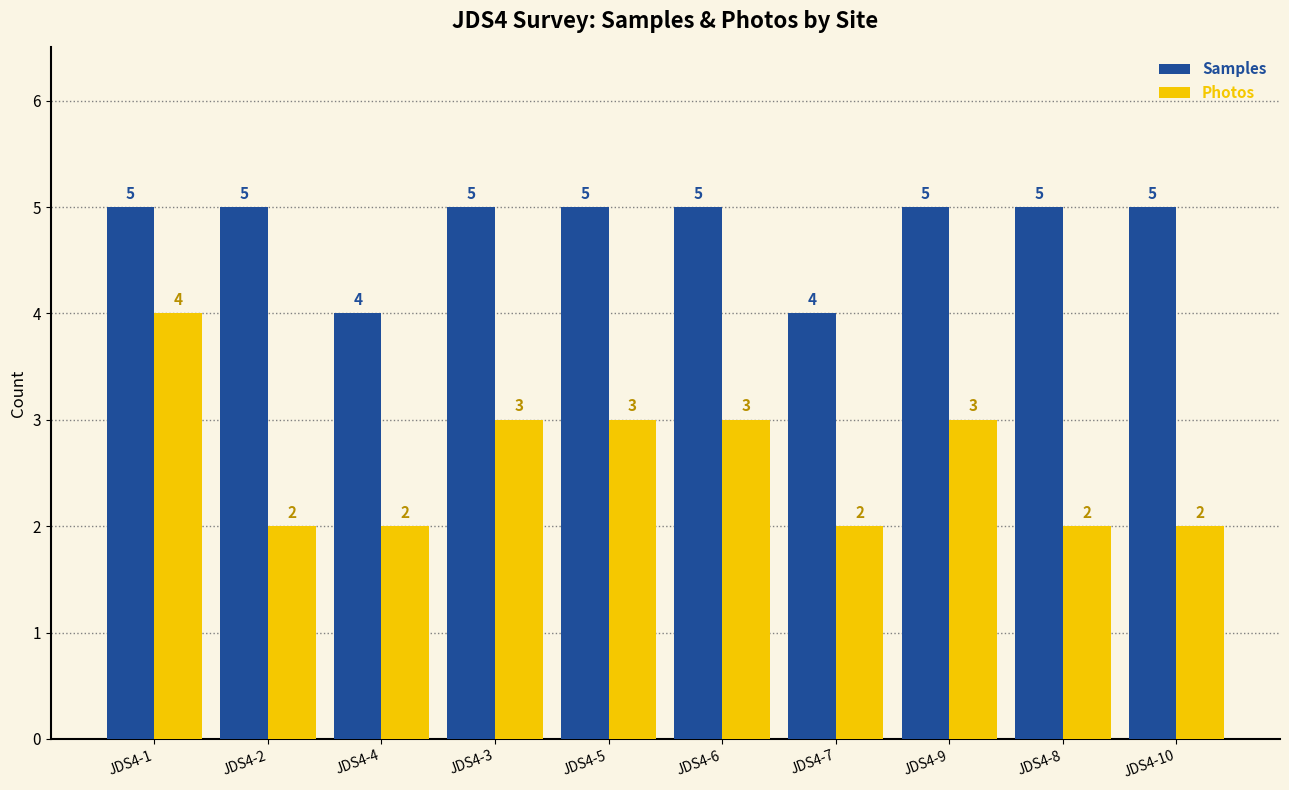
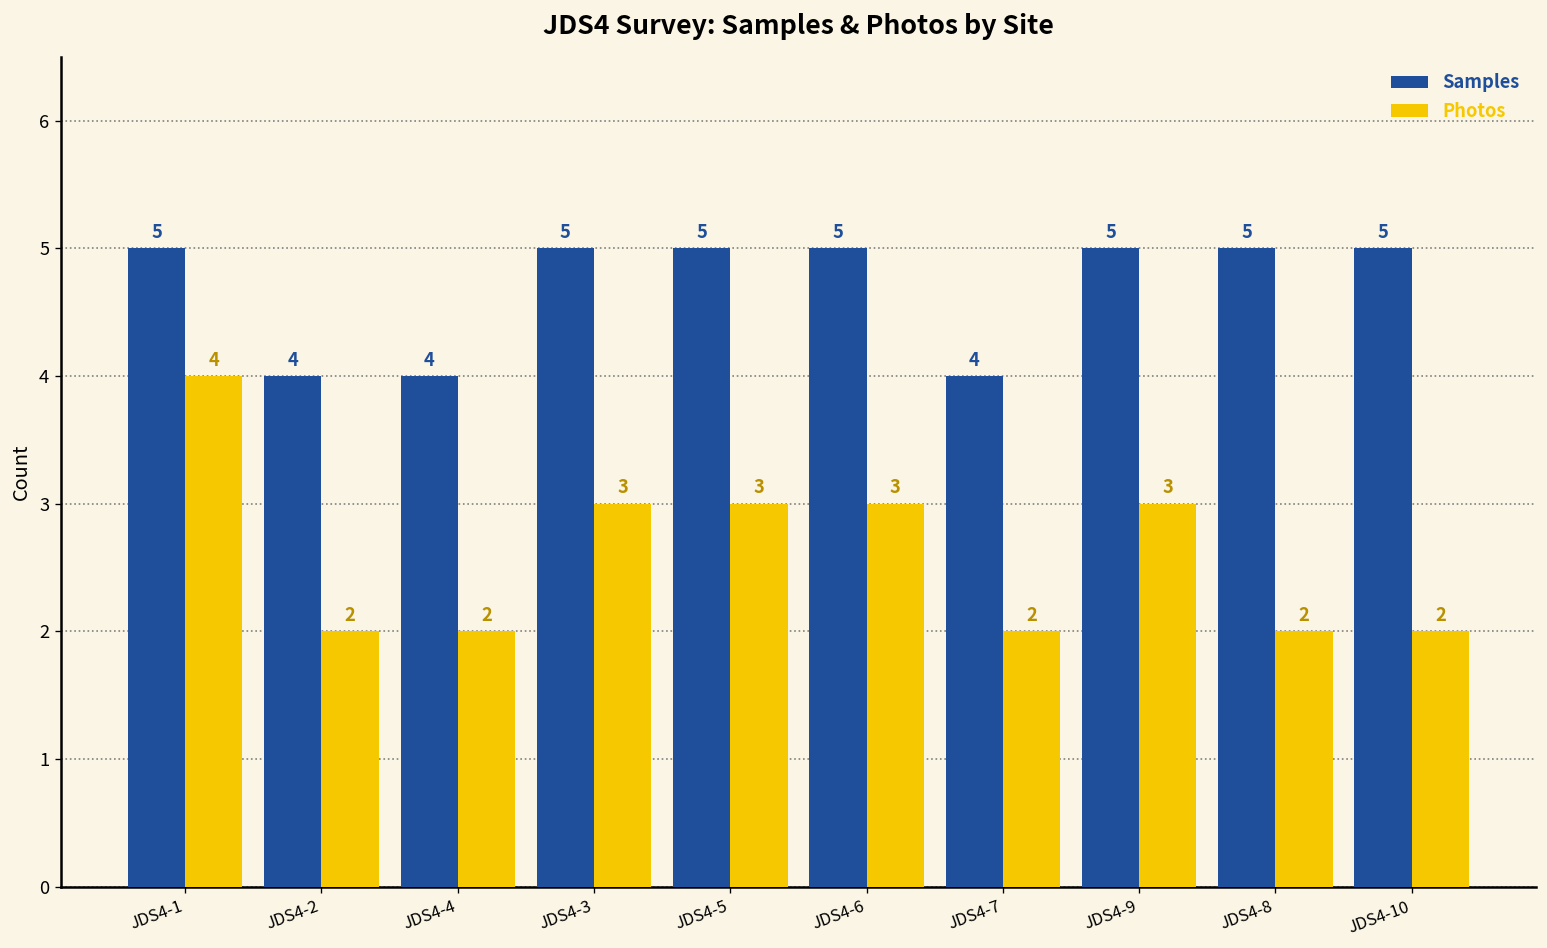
Samples, JDS4-2: 5 -> 4
